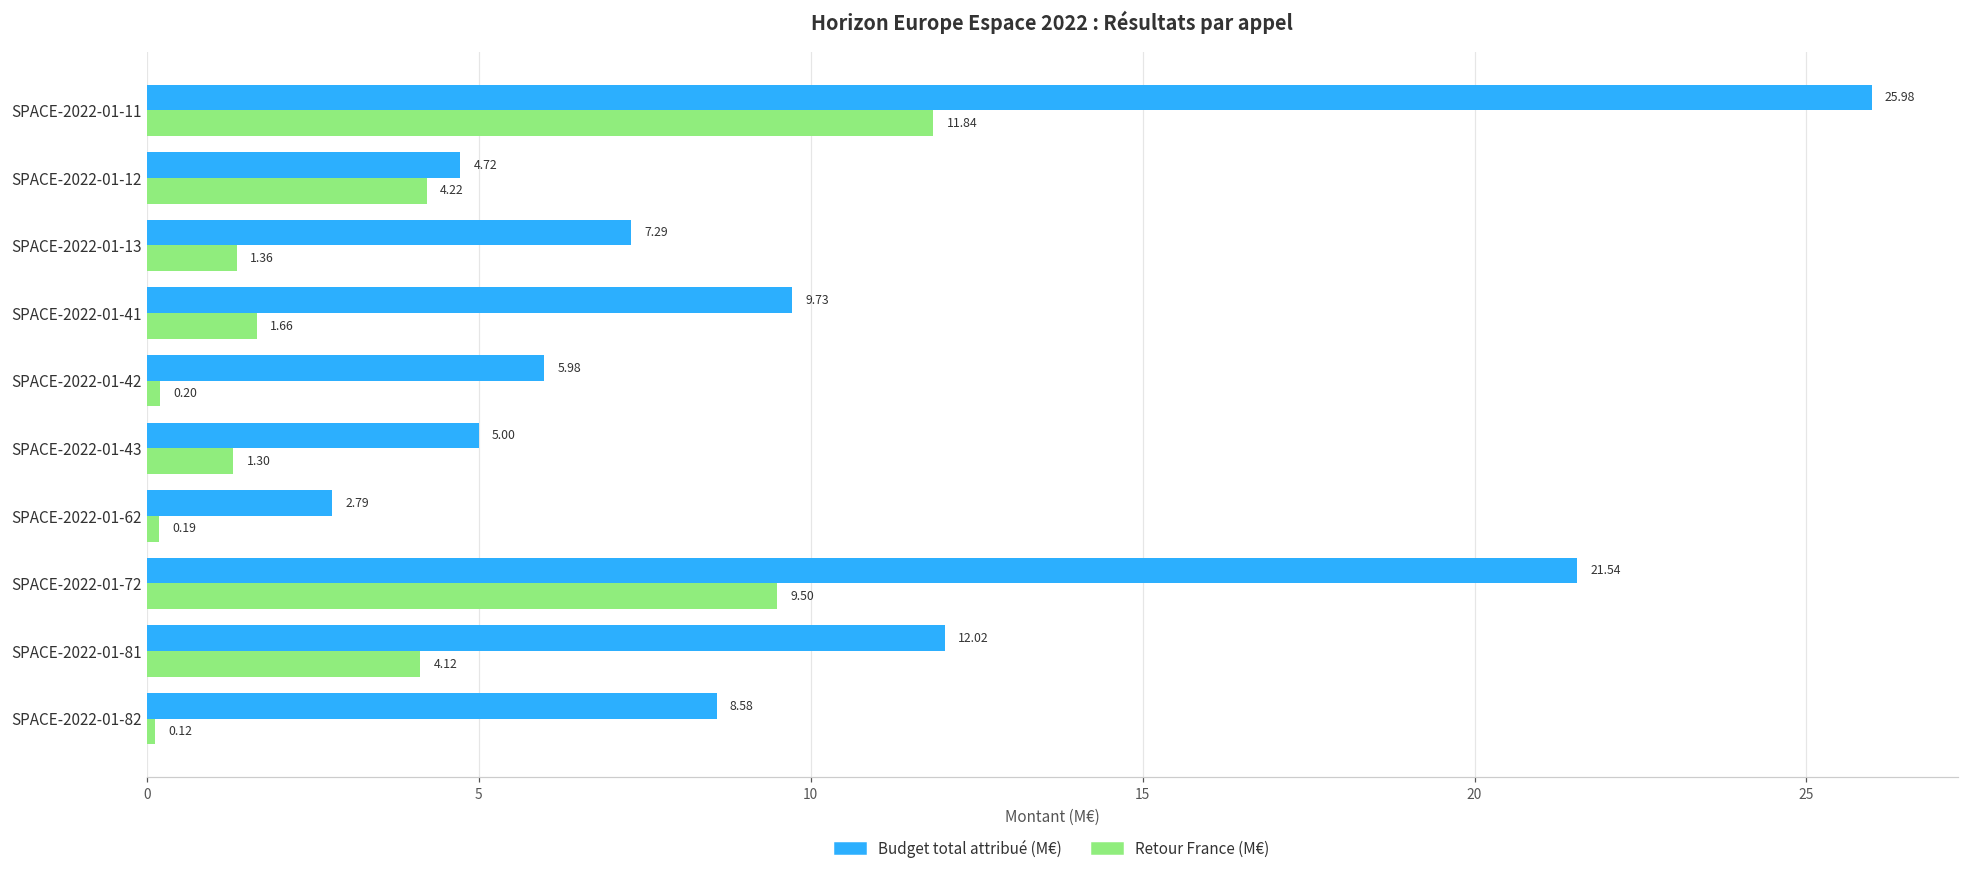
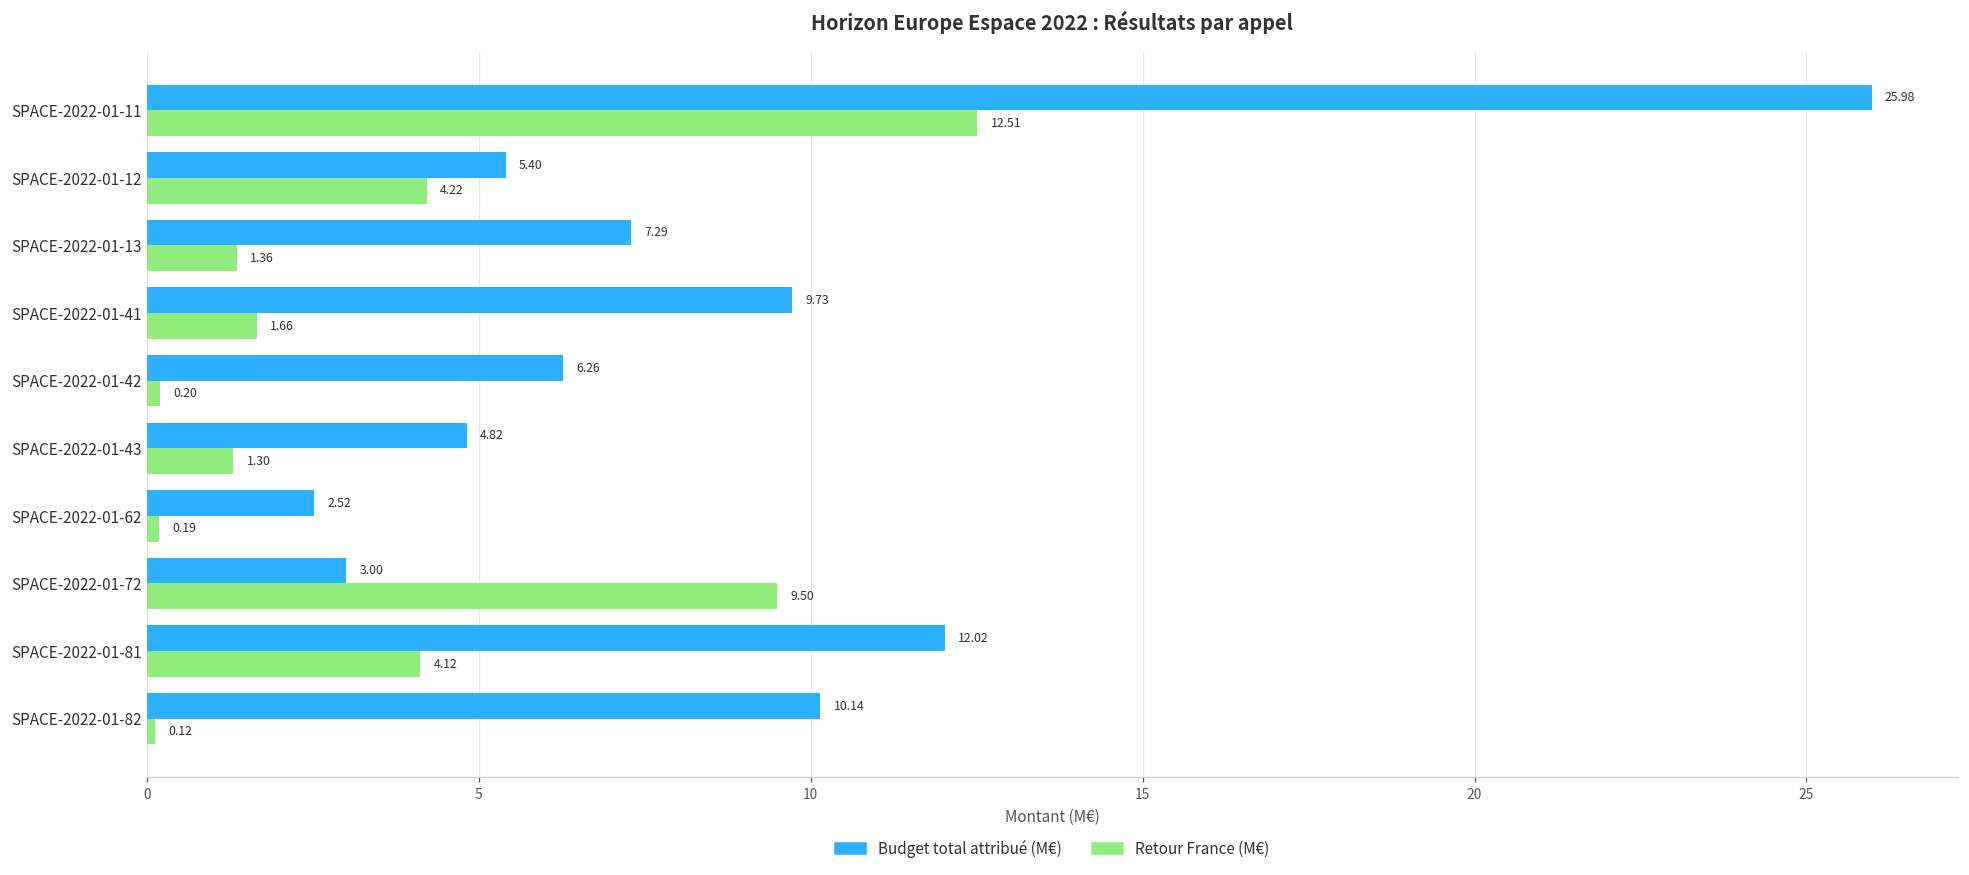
Retour France (M€), SPACE-2022-01-11: 11.84 -> 12.51
Budget total attribué (M€), SPACE-2022-01-12: 4.72 -> 5.40
Budget total attribué (M€), SPACE-2022-01-42: 5.98 -> 6.26
Budget total attribué (M€), SPACE-2022-01-43: 5.00 -> 4.82
Budget total attribué (M€), SPACE-2022-01-62: 2.79 -> 2.52
Budget total attribué (M€), SPACE-2022-01-72: 21.54 -> 3.00
Budget total attribué (M€), SPACE-2022-01-82: 8.58 -> 10.14
